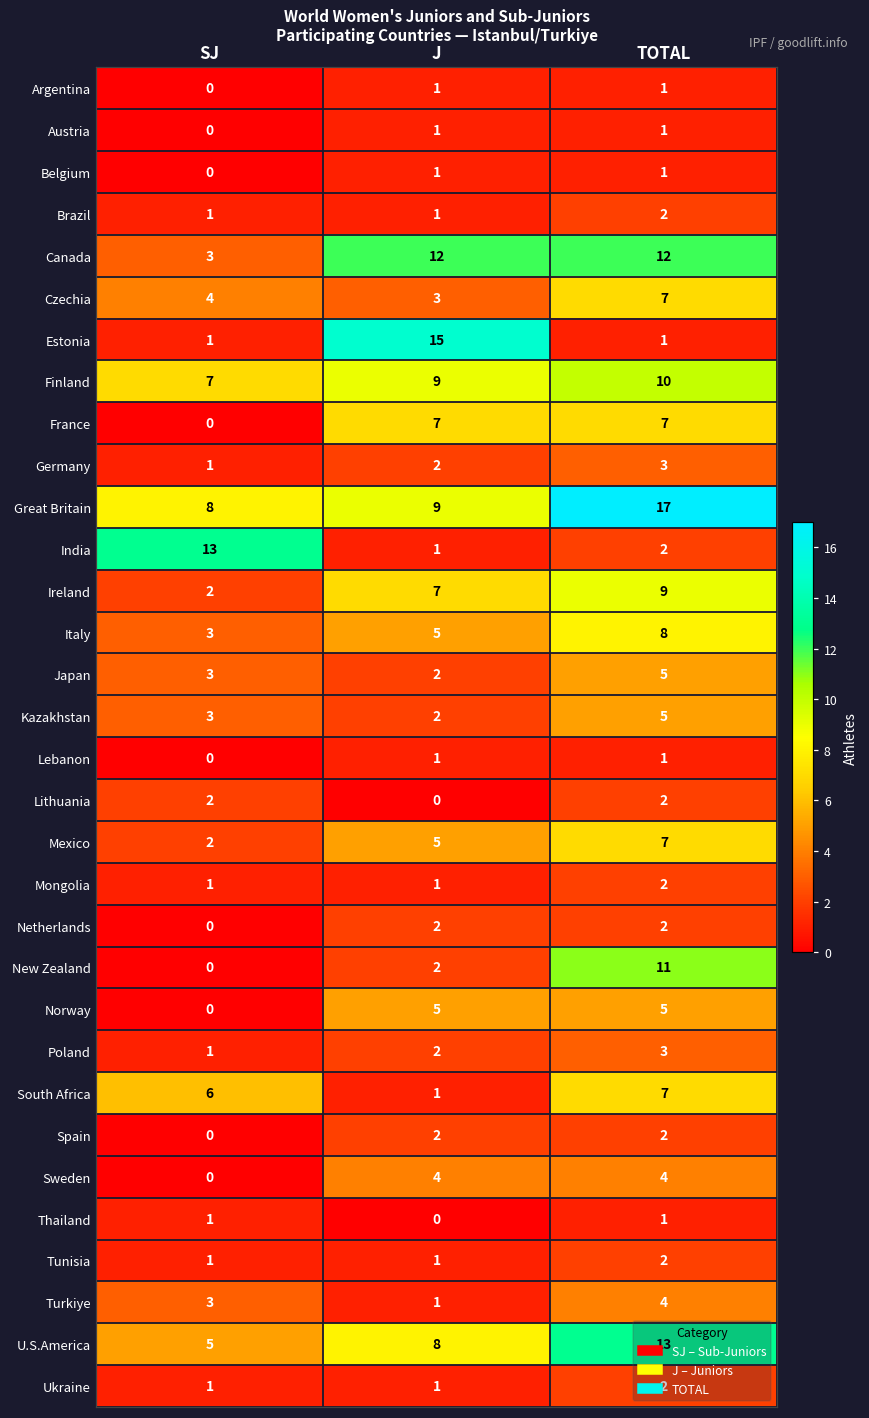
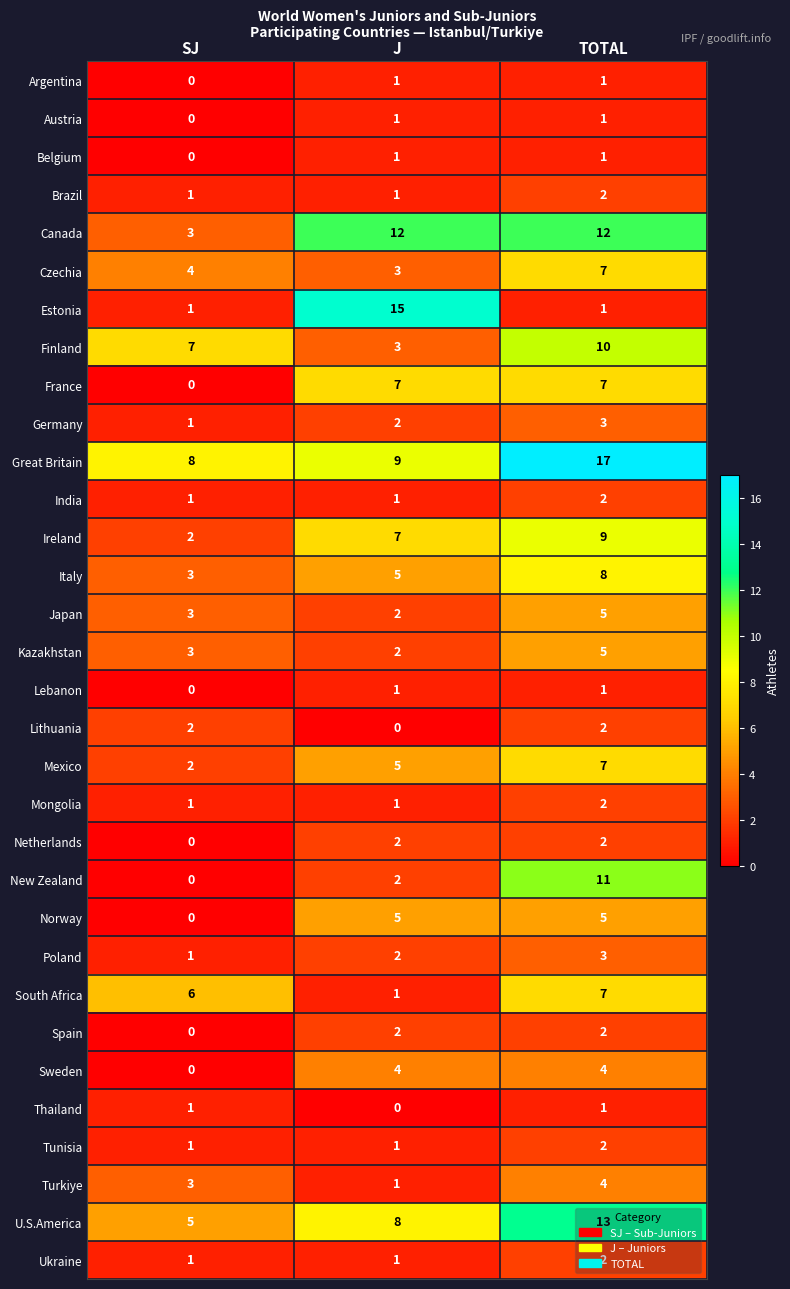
Finland, J: 9 -> 3
India, SJ: 13 -> 1
